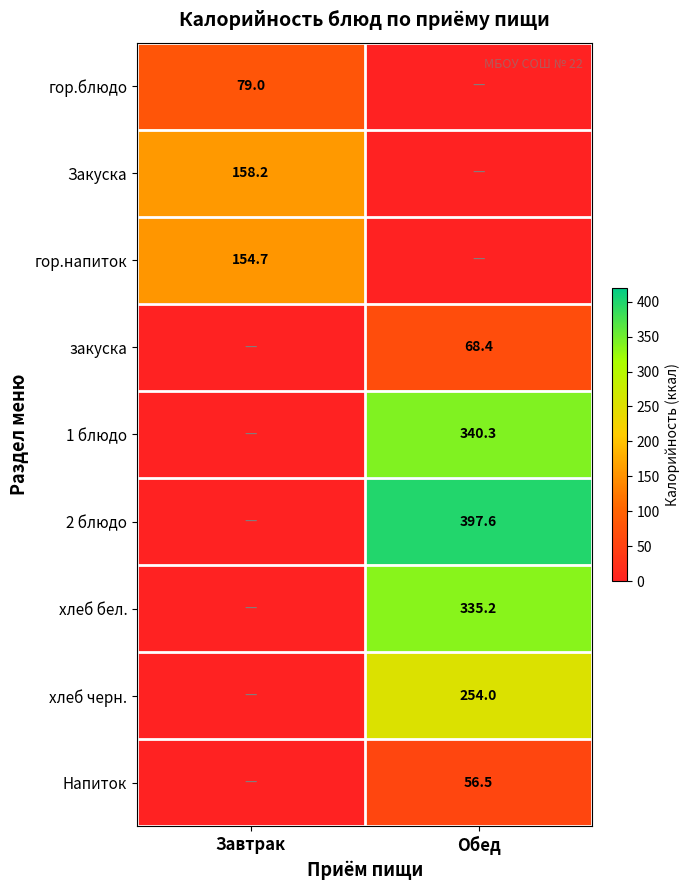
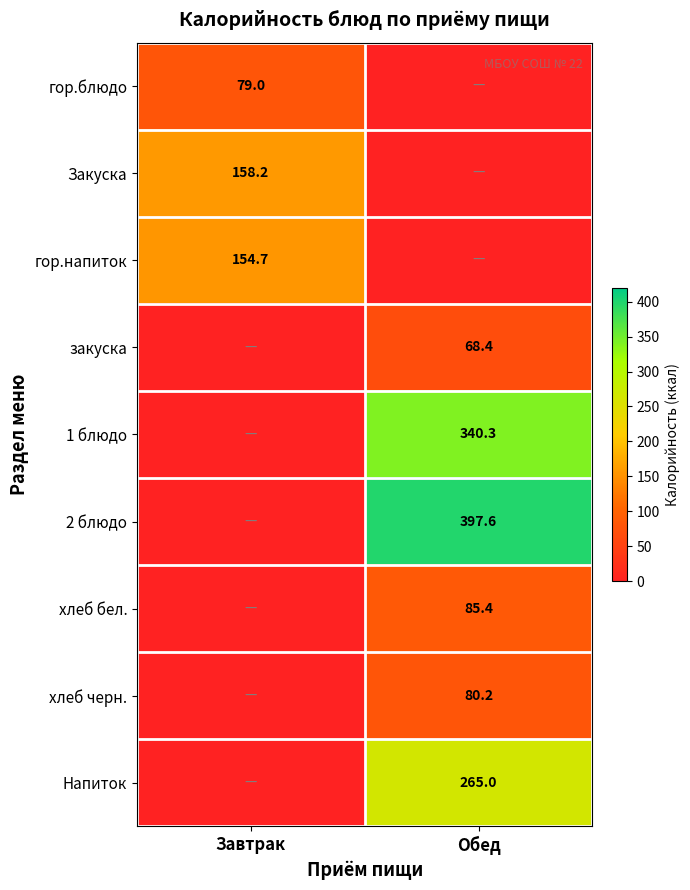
хлеб бел., Обед: 335.2 -> 85.4
хлеб черн., Обед: 254.0 -> 80.2
Напиток, Обед: 56.5 -> 265.0
